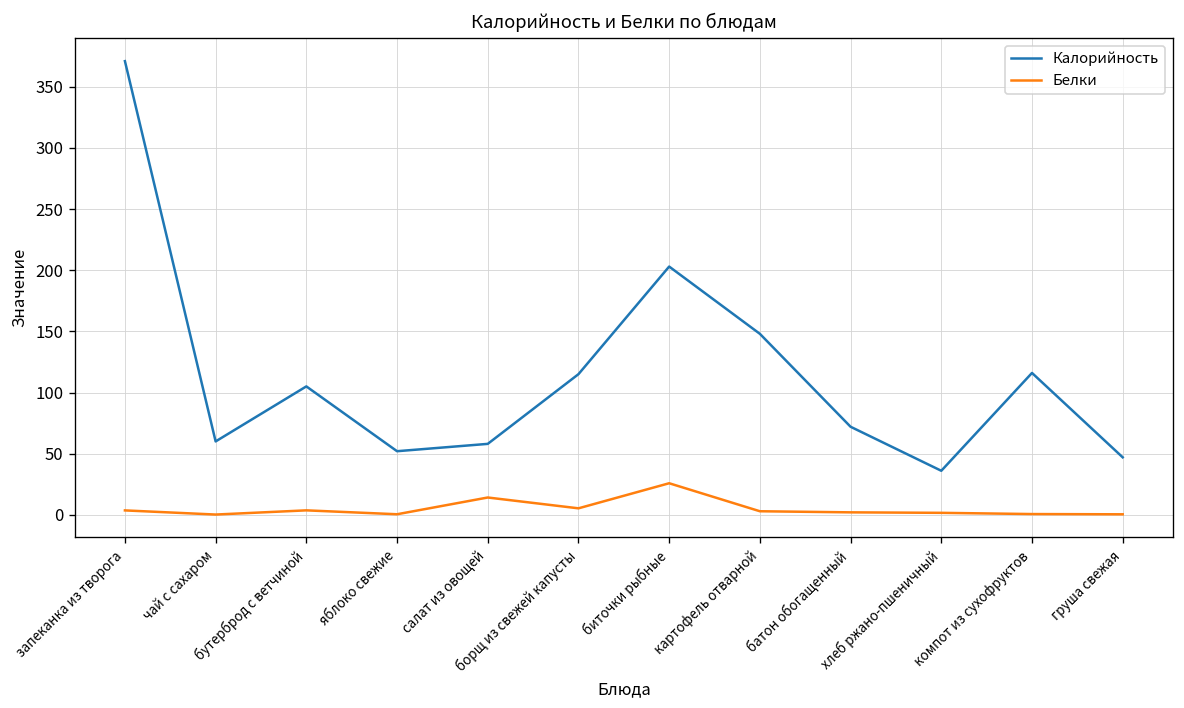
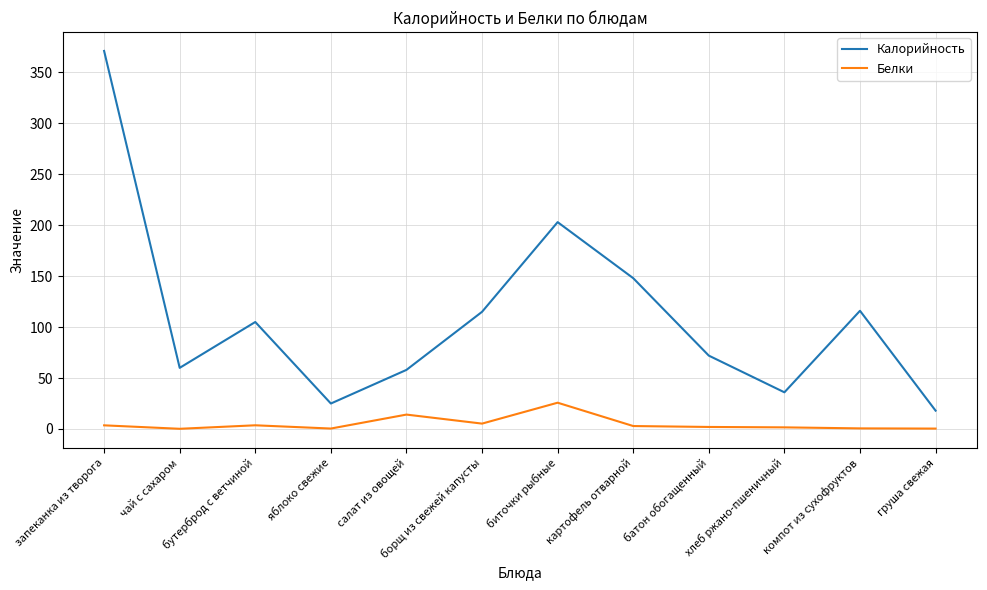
Калорийность, яблоко свежие: 52 -> 25
Калорийность, груша свежая: 47 -> 18
